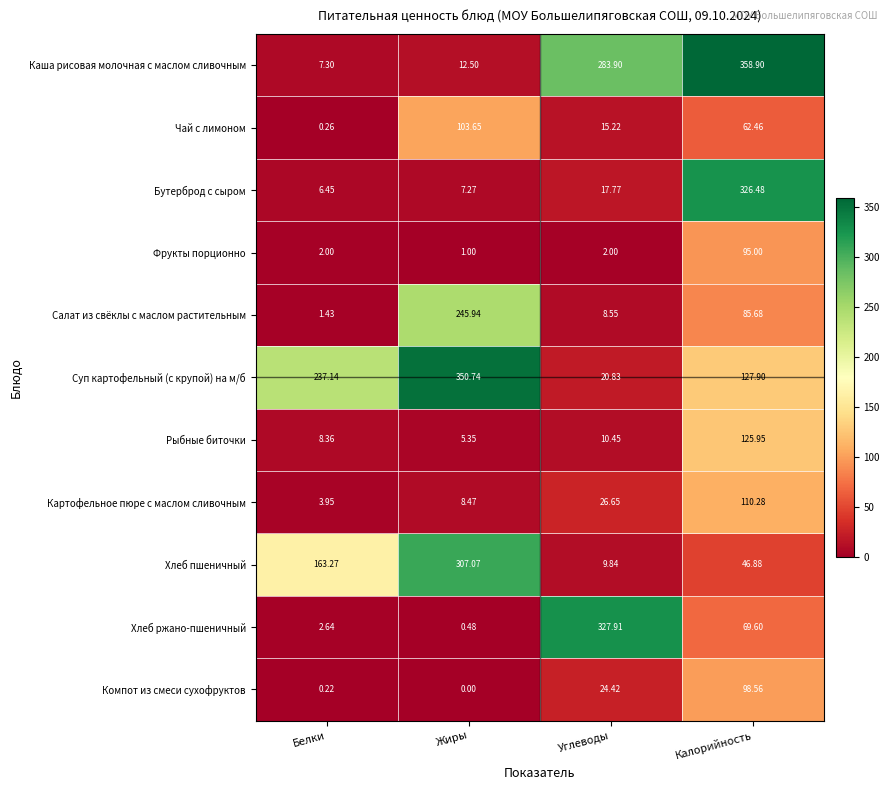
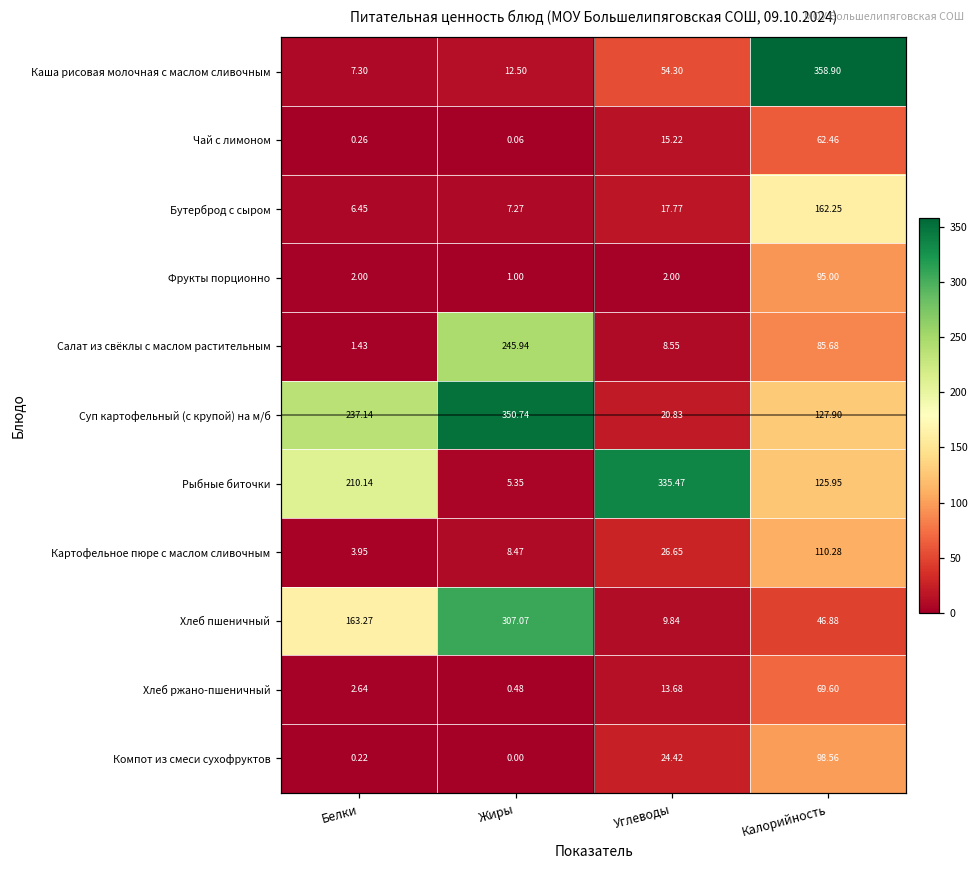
Каша рисовая молочная с маслом сливочным, Углеводы: 283.90 -> 54.30
Чай с лимоном, Жиры: 103.65 -> 0.06
Бутерброд с сыром, Калорийность: 326.48 -> 162.25
Рыбные биточки, Белки: 8.36 -> 210.14
Рыбные биточки, Углеводы: 10.45 -> 335.47
Хлеб ржано-пшеничный, Углеводы: 327.91 -> 13.68
